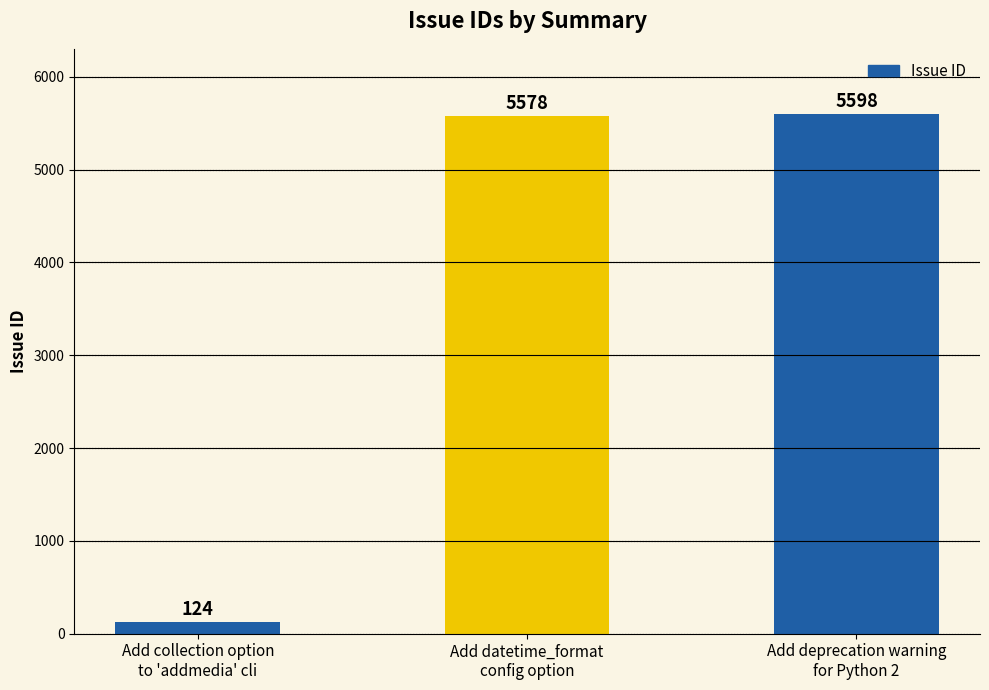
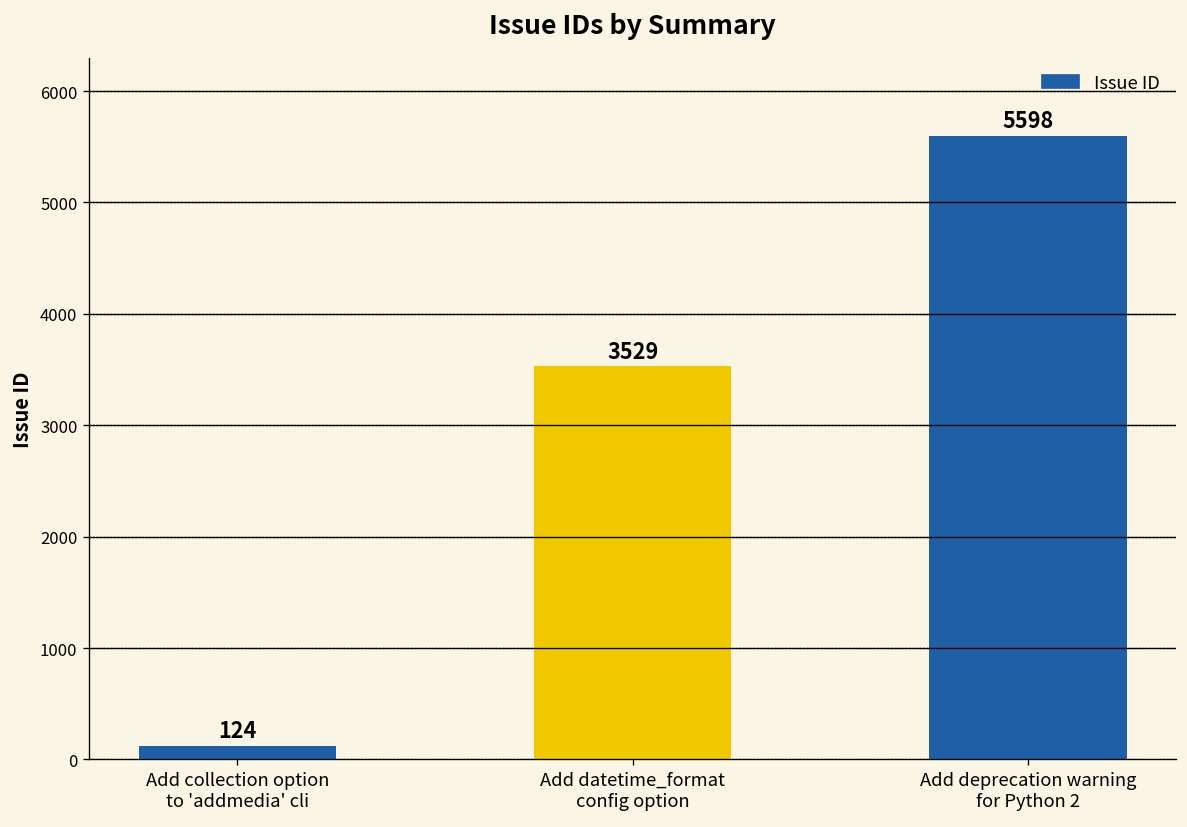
Add datetime_format config option: 5578 -> 3529
